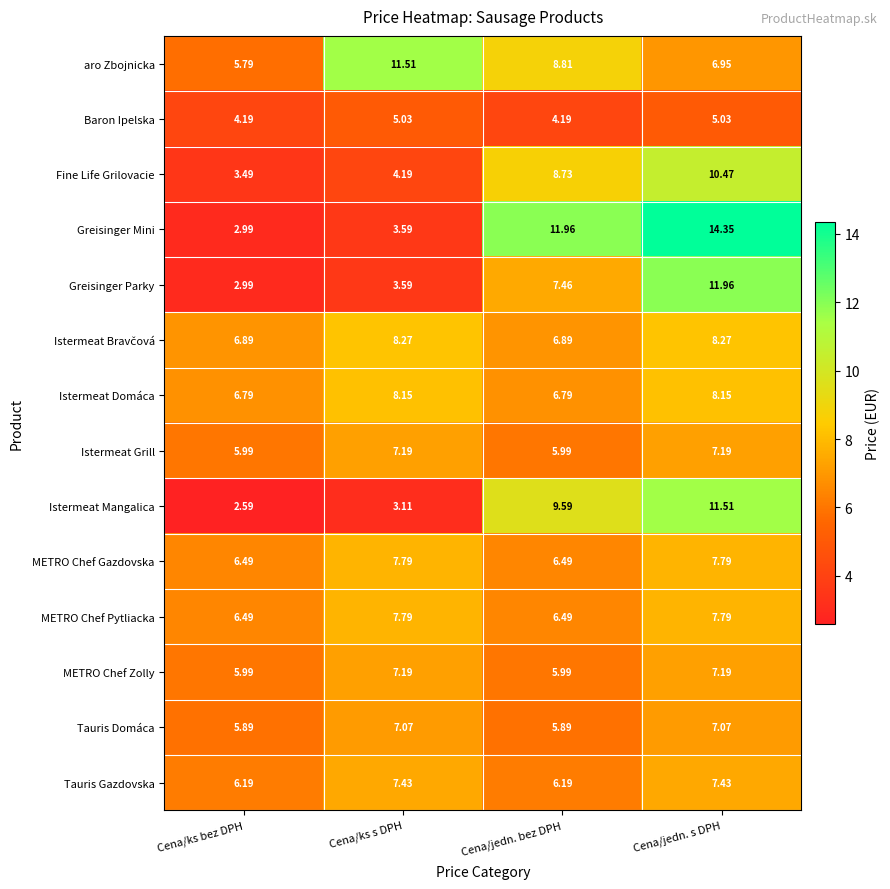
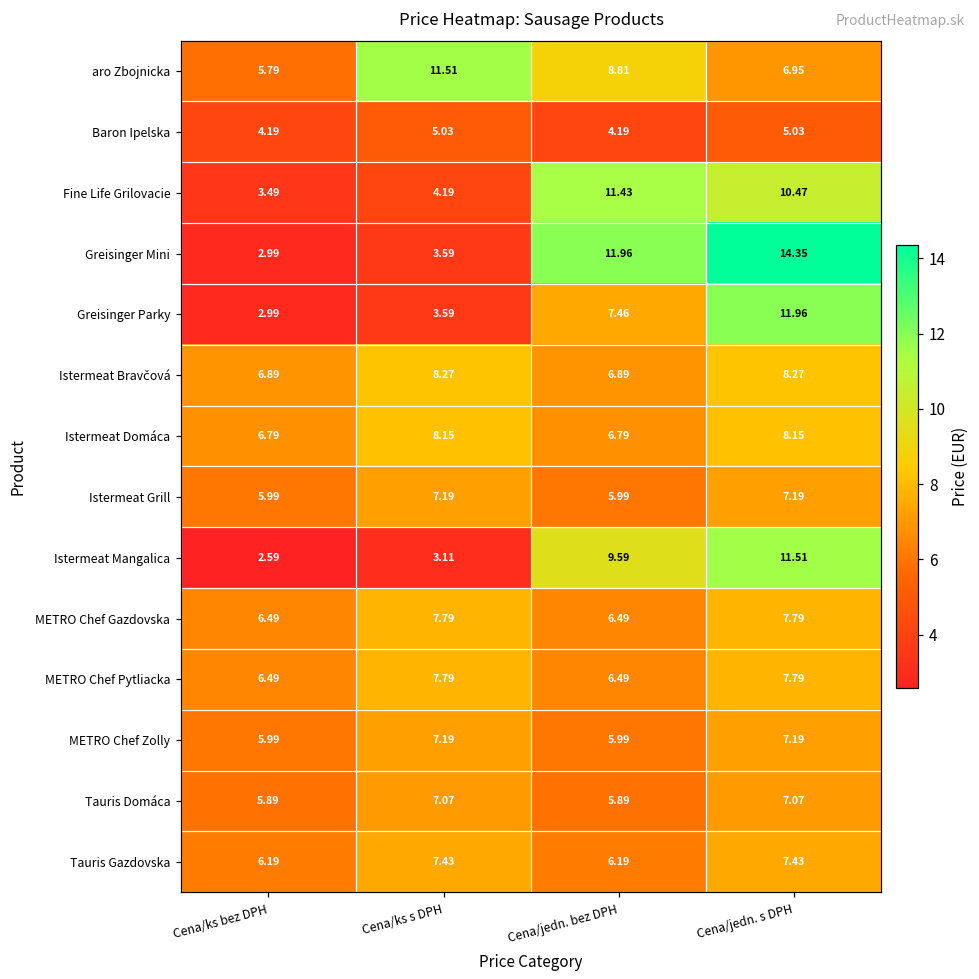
Fine Life Grilovacie, Cena/jedn. bez DPH: 8.73 -> 11.43
